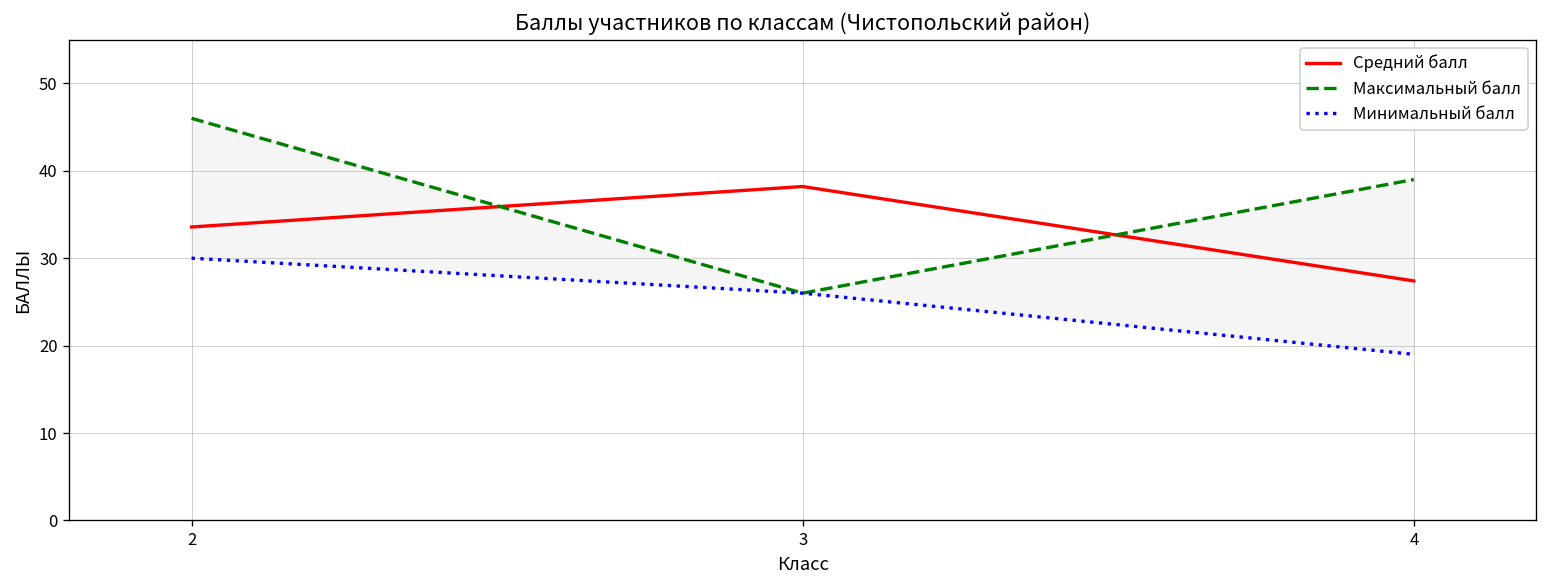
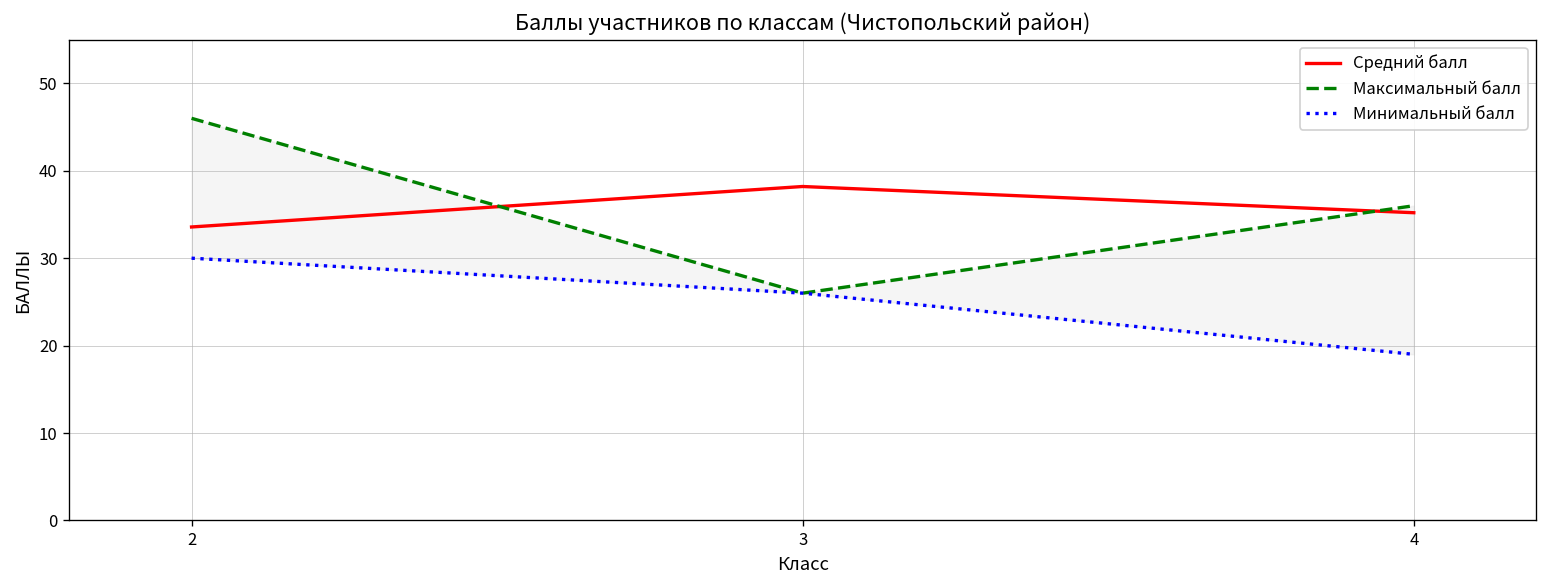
Средний балл, 4: 27 -> 35
Максимальный балл, 4: 39 -> 36
